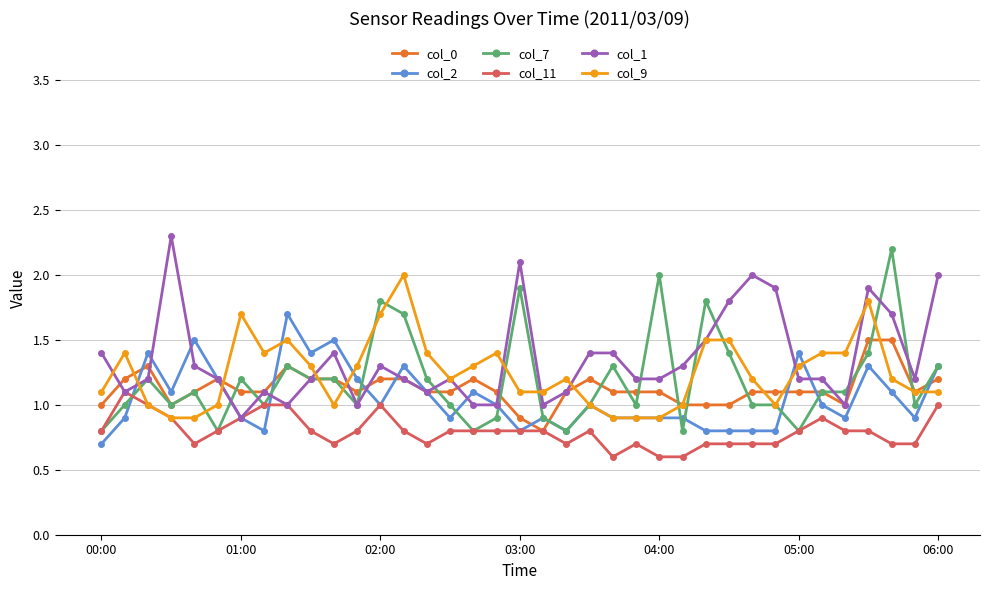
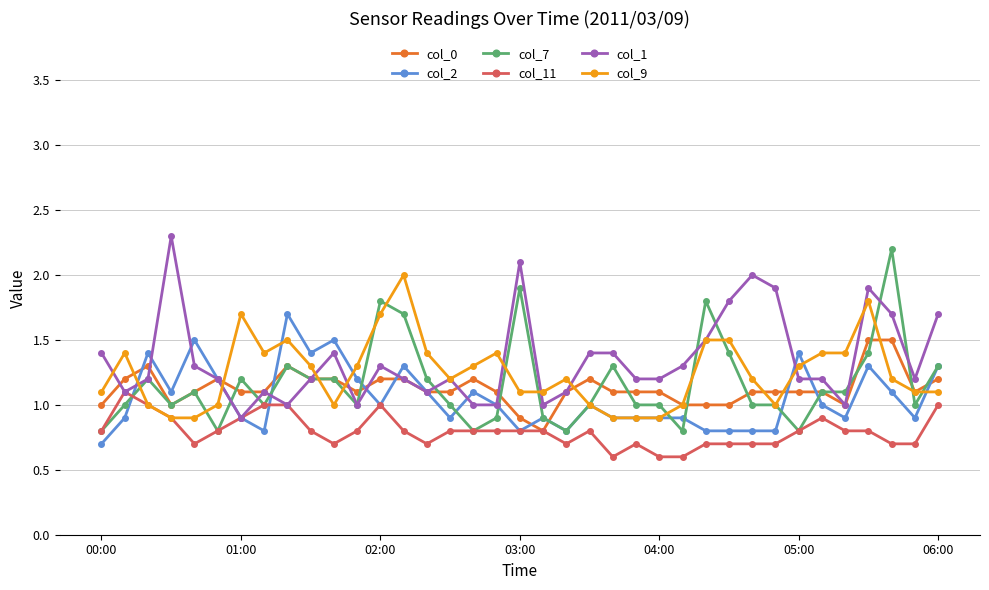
col_7, 04:00: 2 -> 1
col_1, 06:00: 2.0 -> 1.7
